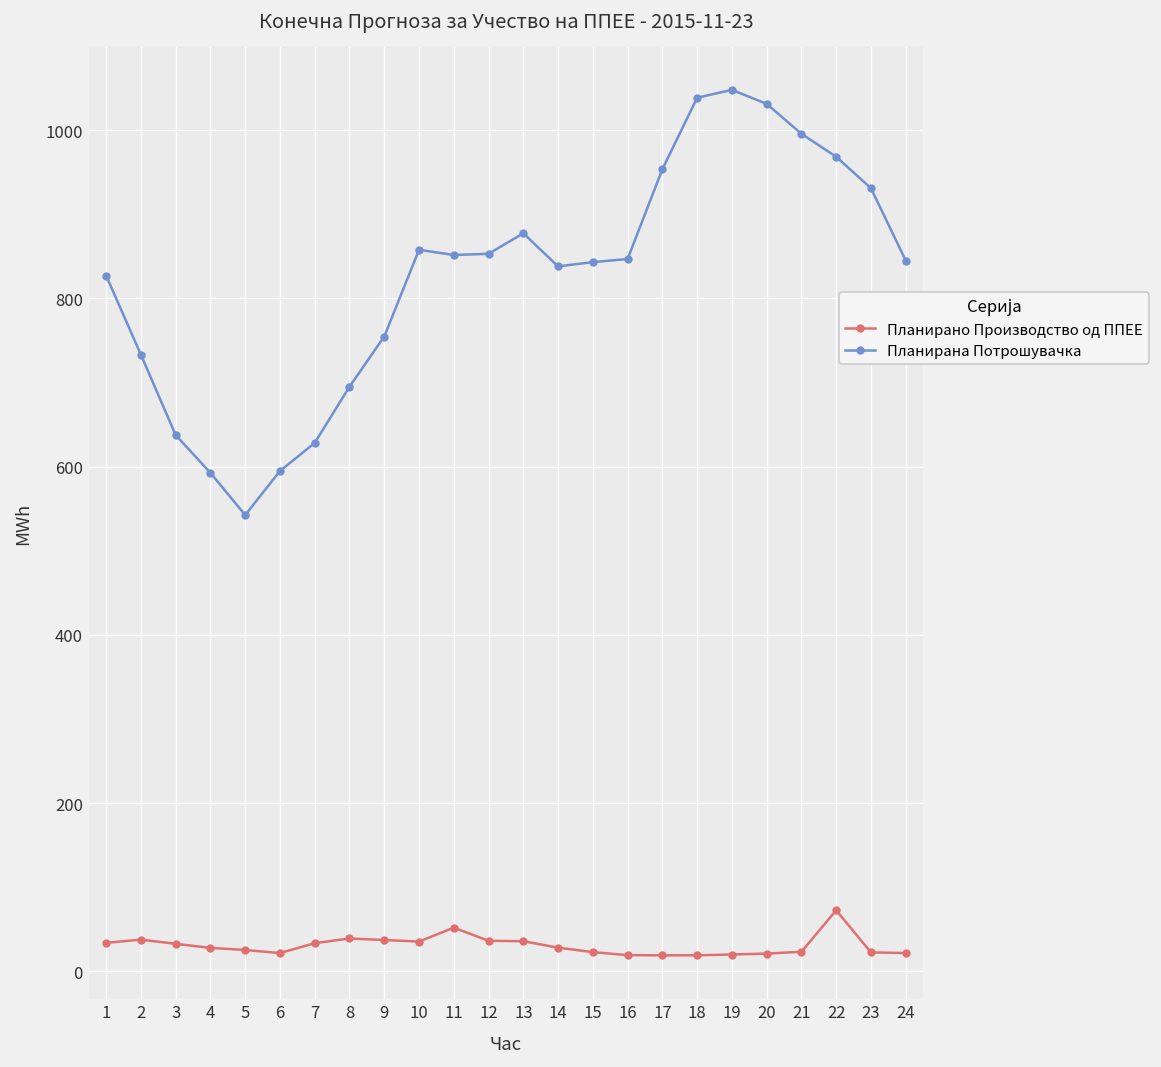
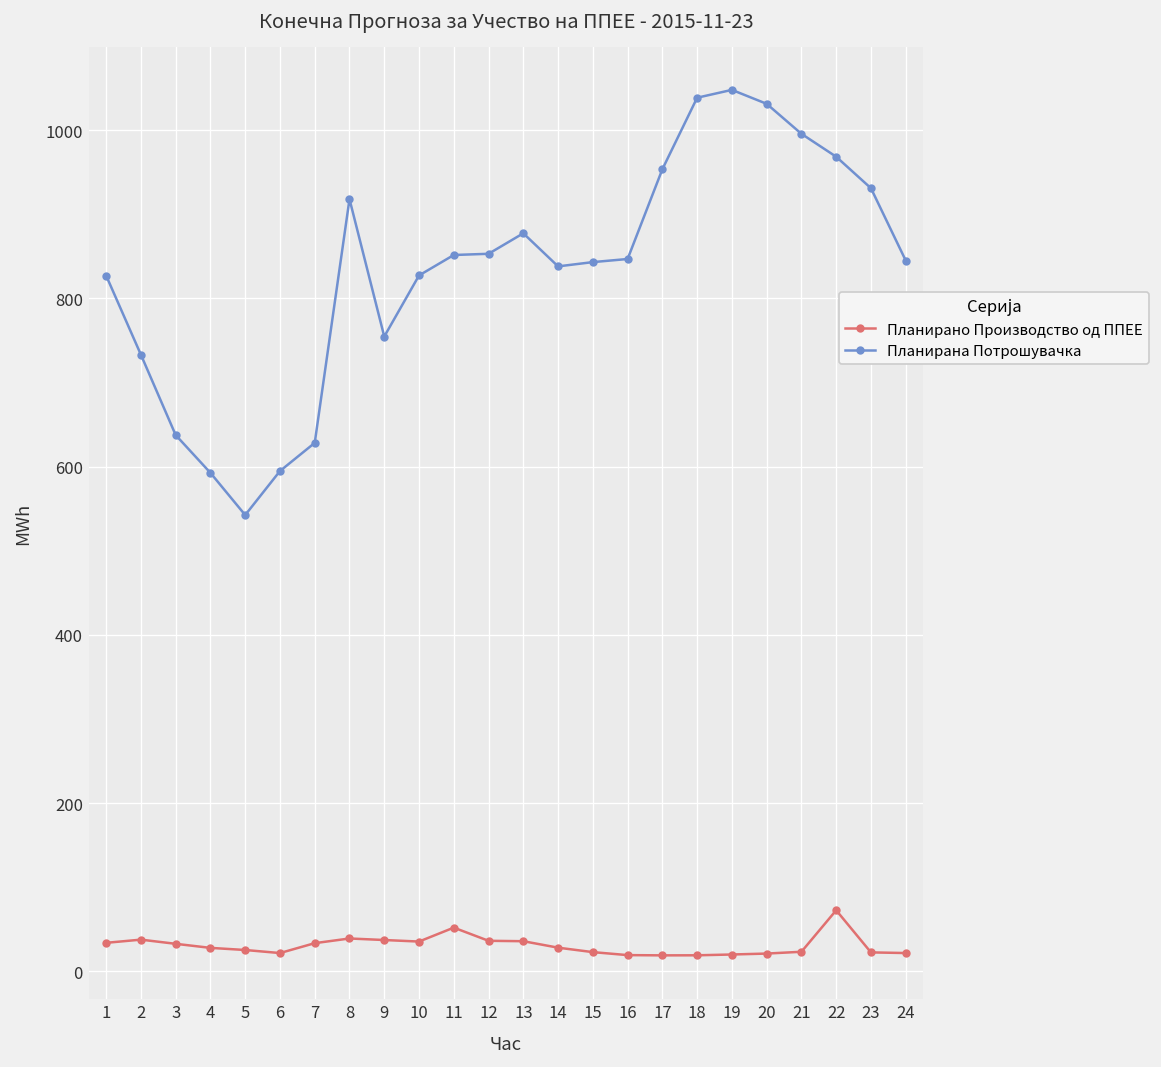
Планирана Потрошувачка, 8: 690 -> 920
Планирана Потрошувачка, 10: 860 -> 830
